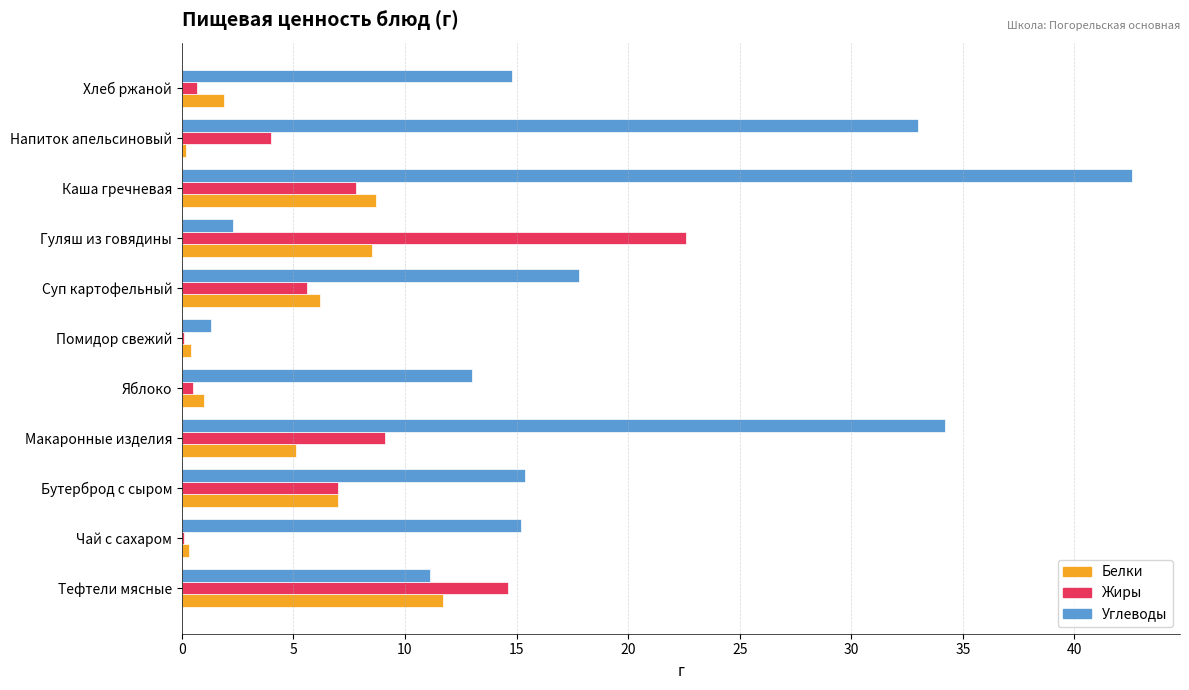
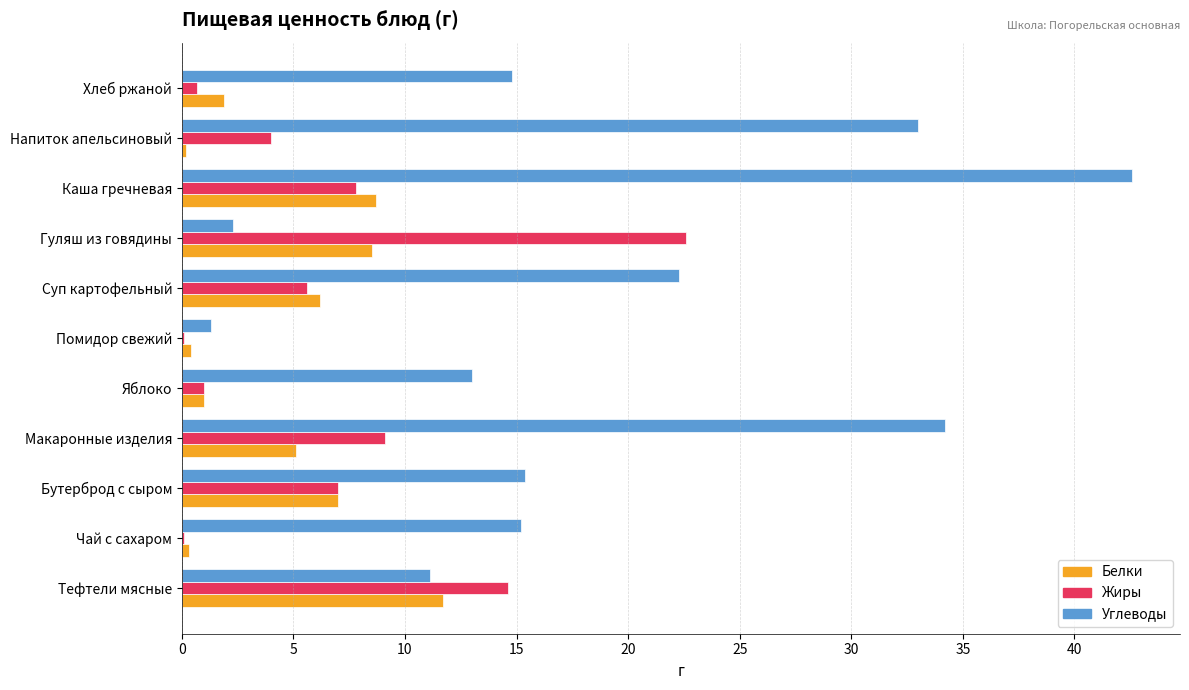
Углеводы, Суп картофельный: 17.8 -> 22.3
Жиры, Яблоко: 0.5 -> 1.0
